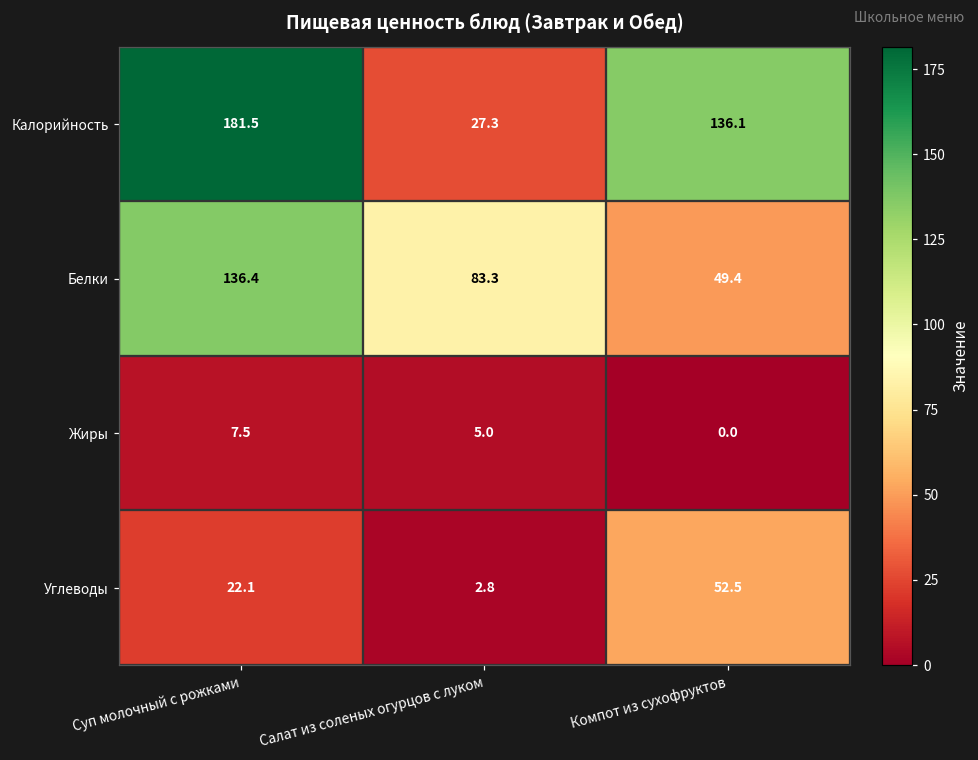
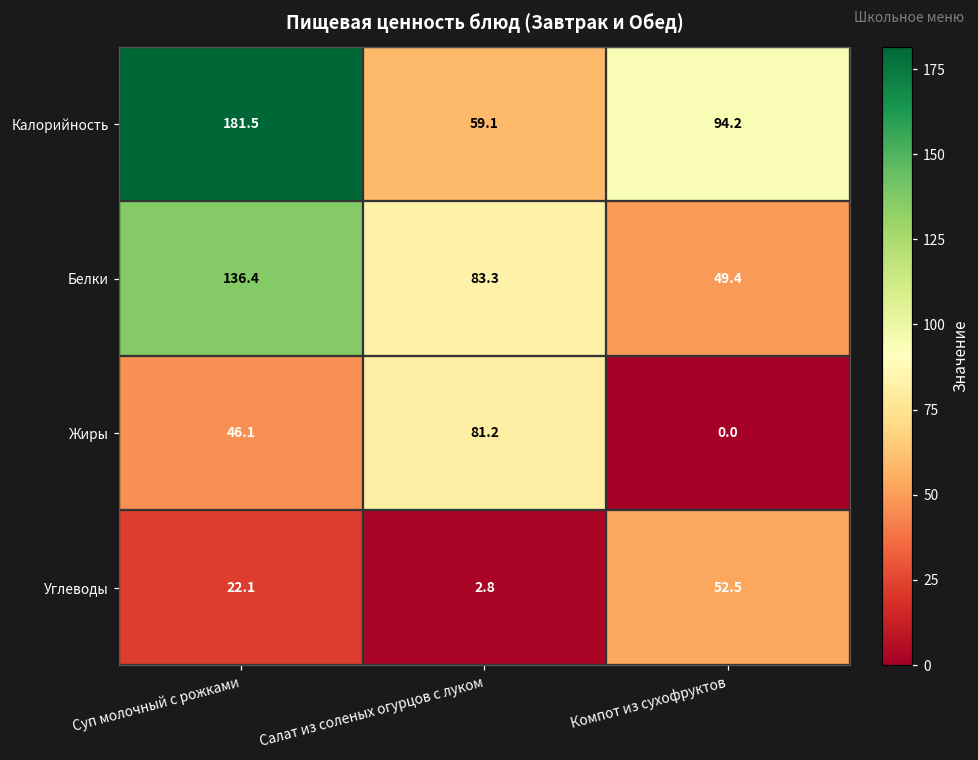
Калорийность, Салат из соленых огурцов с луком: 27.3 -> 59.1
Калорийность, Компот из сухофруктов: 136.1 -> 94.2
Жиры, Суп молочный с рожками: 7.5 -> 46.1
Жиры, Салат из соленых огурцов с луком: 5.0 -> 81.2
